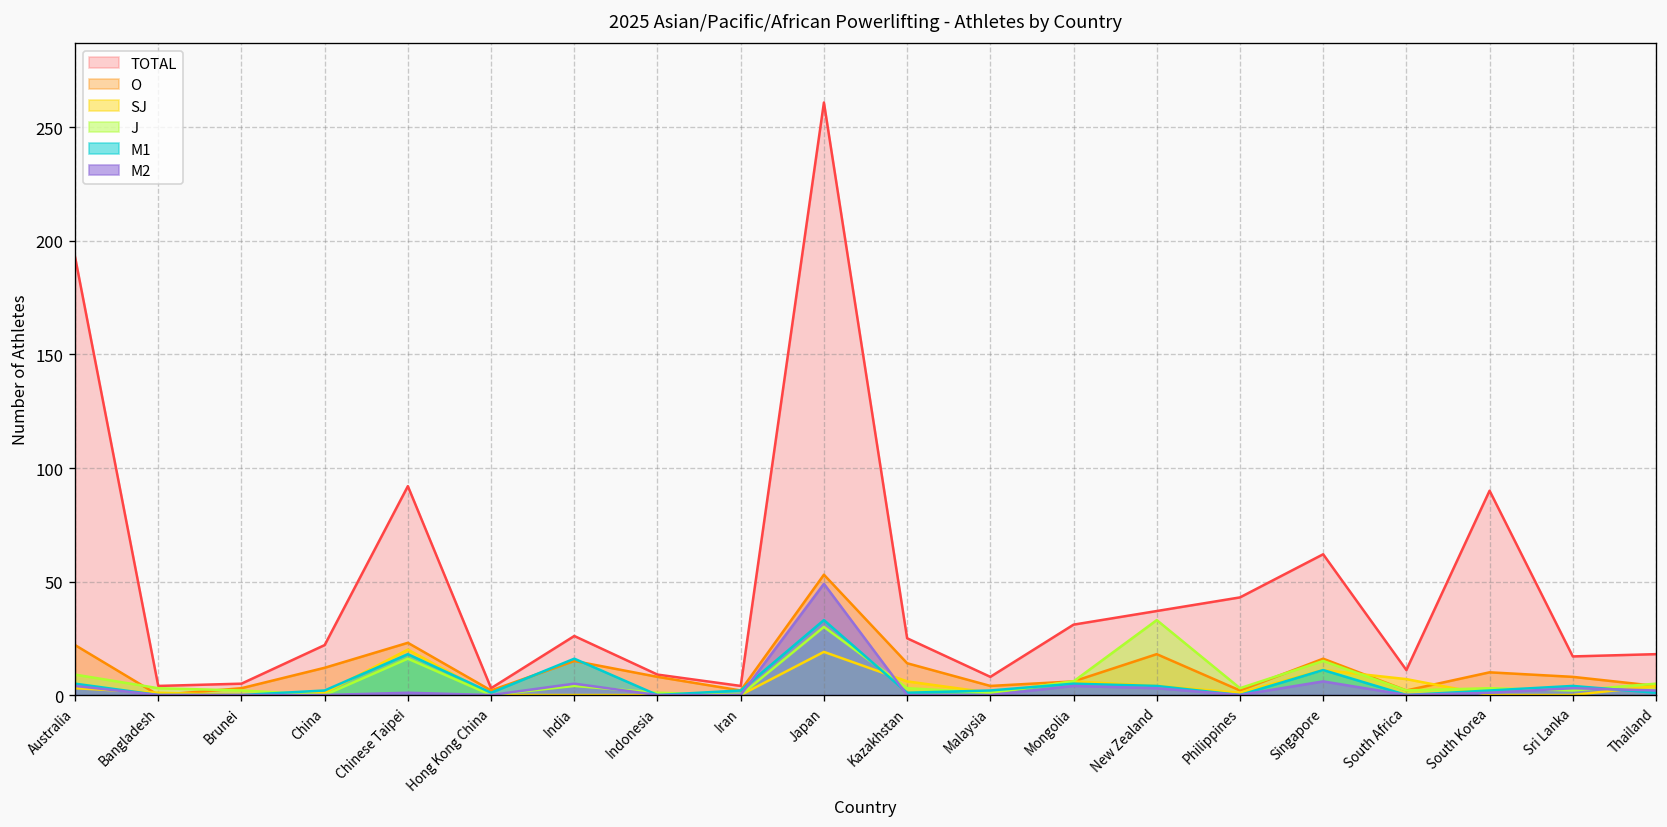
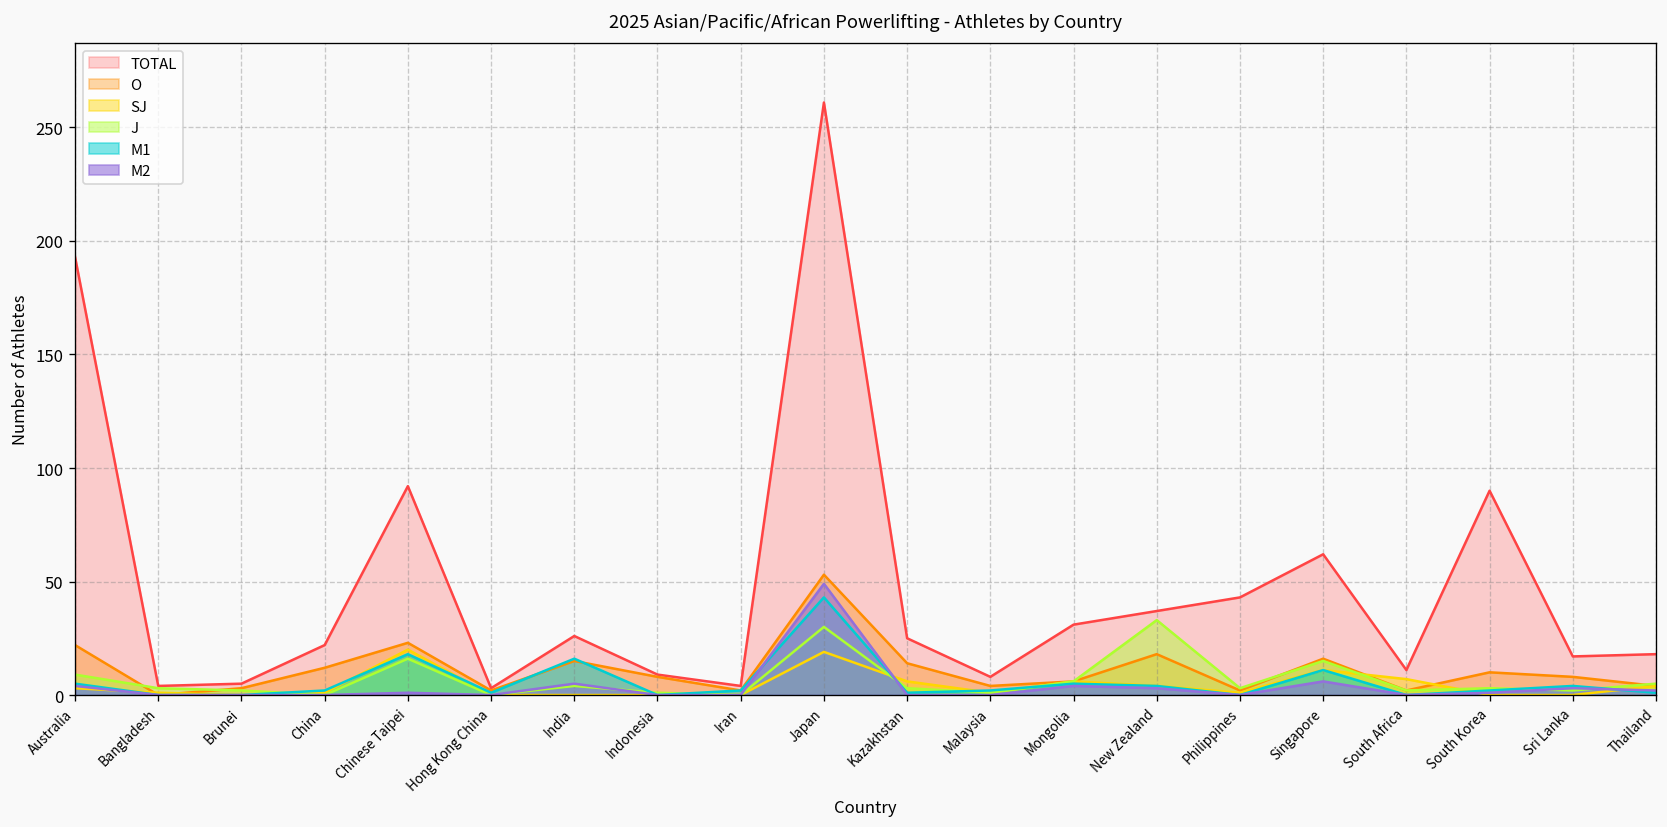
M1, Japan: 33 -> 43
